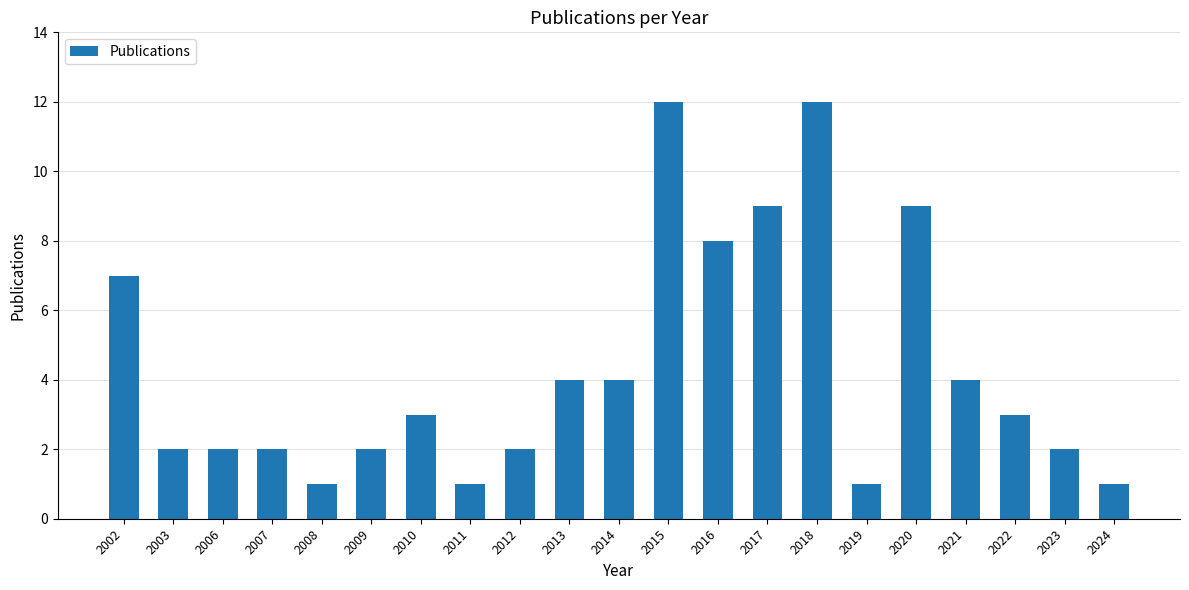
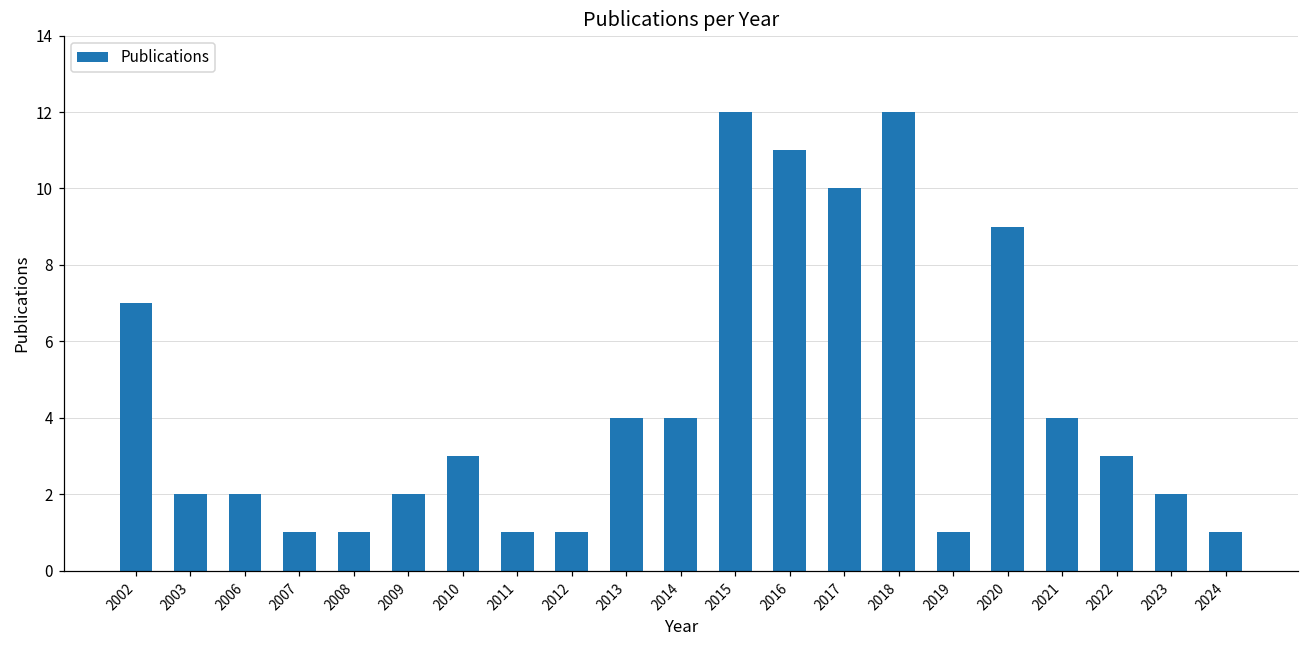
2007: 2 -> 1
2012: 2 -> 1
2016: 8 -> 11
2017: 9 -> 10
